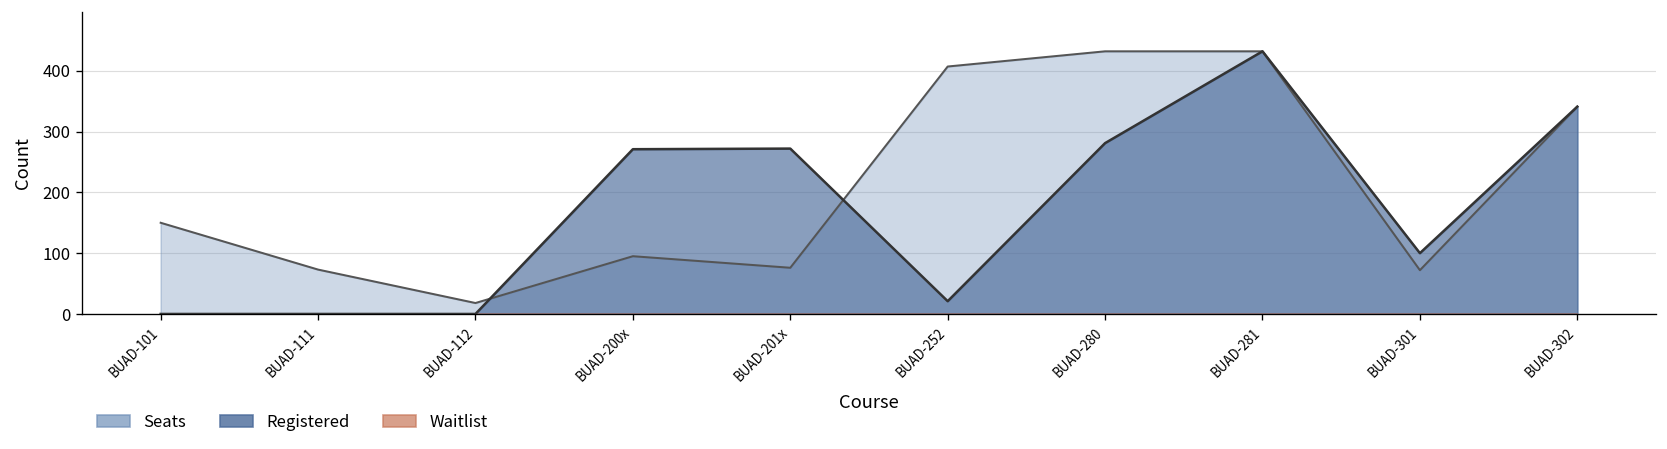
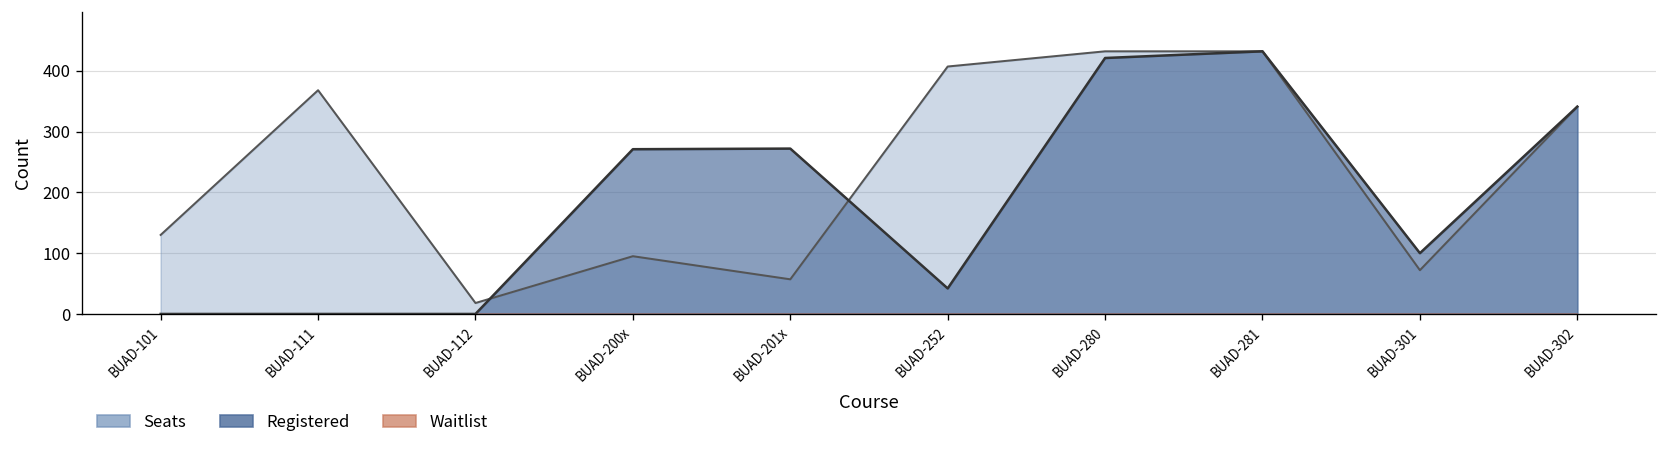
Seats, BUAD-101: 150 -> 130
Seats, BUAD-111: 70 -> 370
Seats, BUAD-201x: 80 -> 60
Registered, BUAD-252: 20 -> 40
Registered, BUAD-280: 280 -> 420
